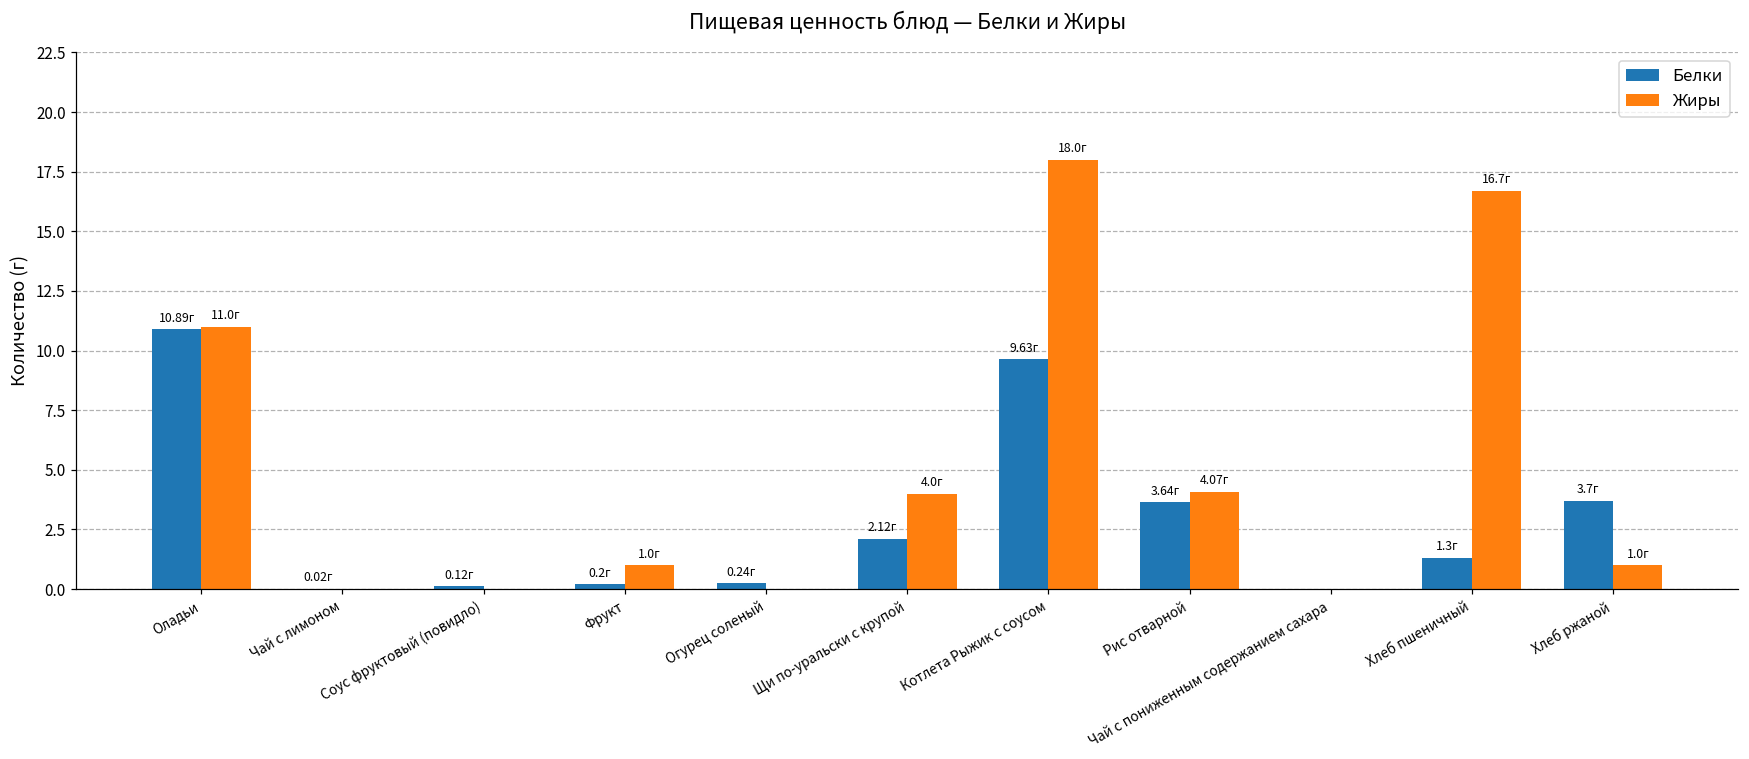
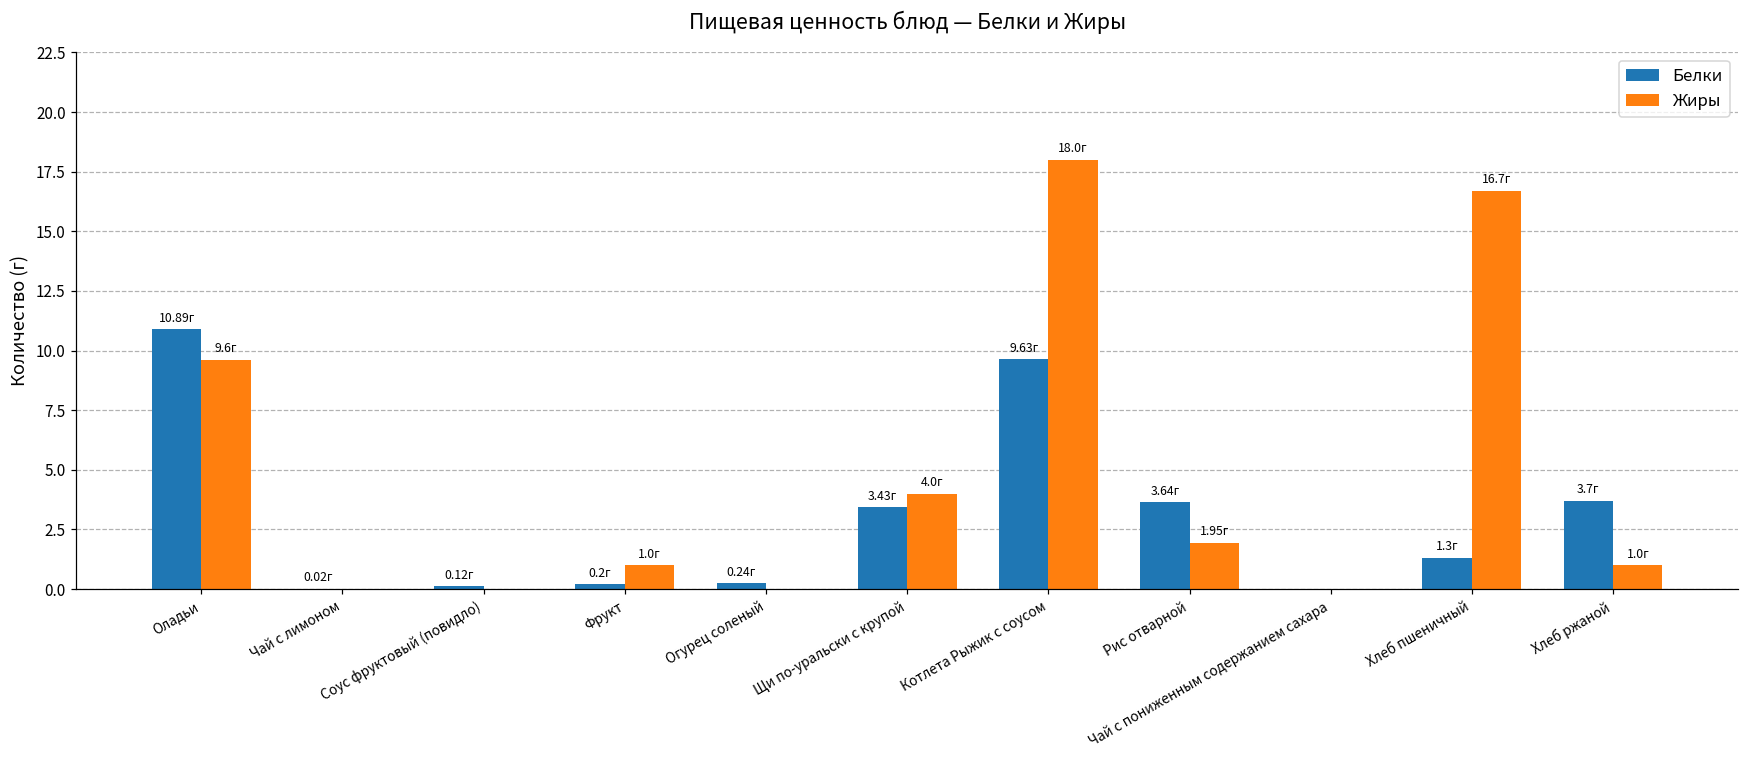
Жиры, Оладьи: 11.0г -> 9.6г
Белки, Щи по-уральски с крупой: 2.12г -> 3.43г
Жиры, Рис отварной: 4.07г -> 1.95г
